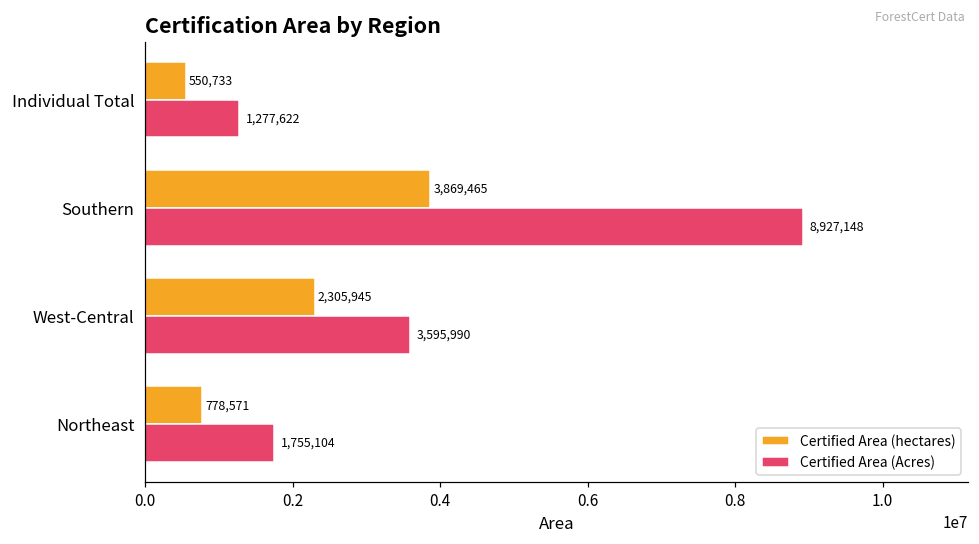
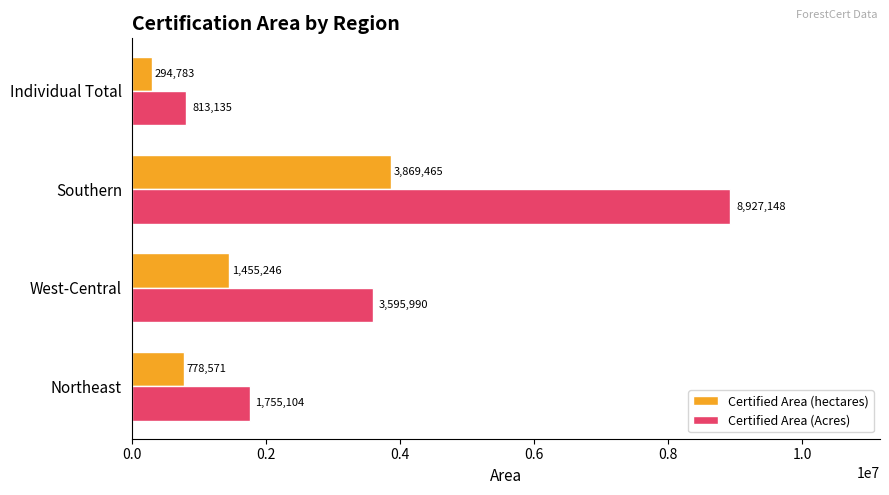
Certified Area (hectares), Individual Total: 550,733 -> 294,783
Certified Area (Acres), Individual Total: 1,277,622 -> 813,135
Certified Area (hectares), West-Central: 2,305,945 -> 1,455,246
